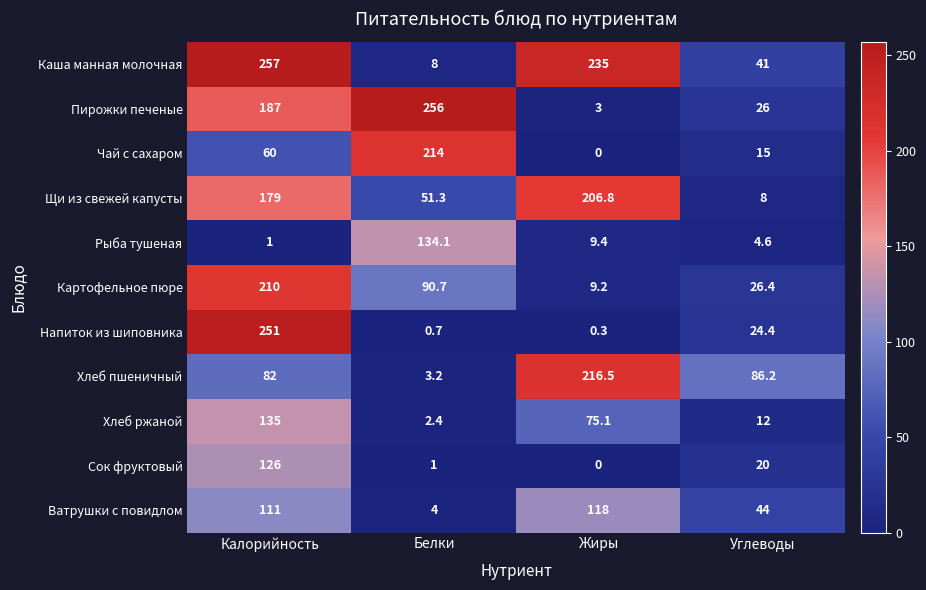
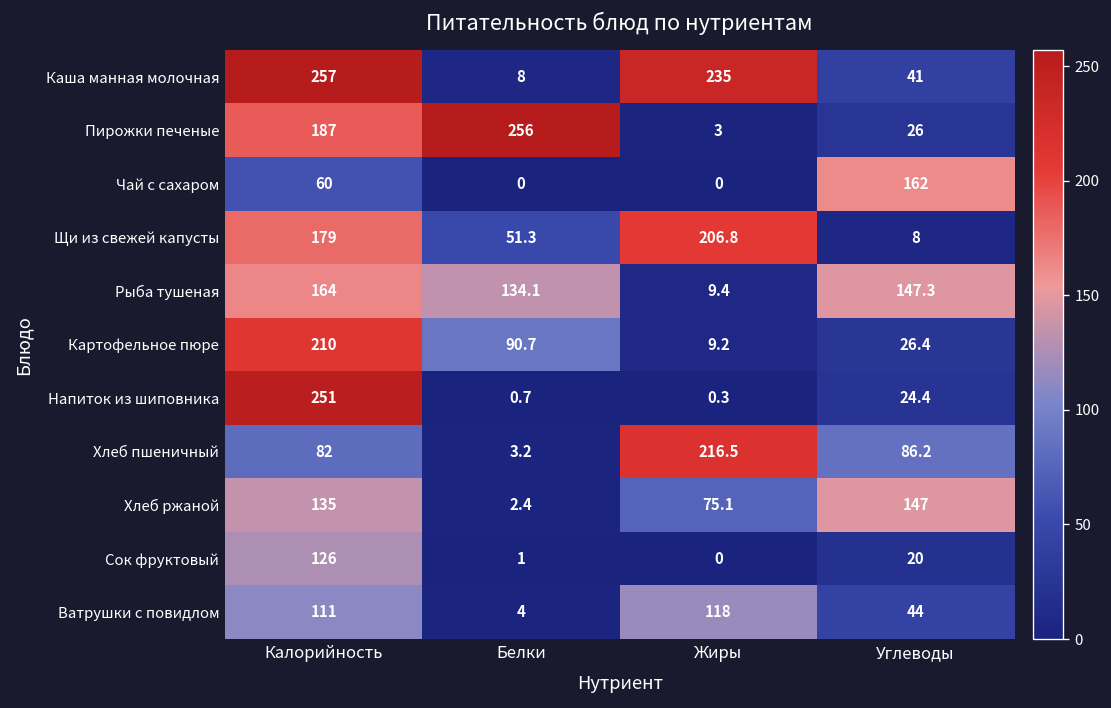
Чай с сахаром, Белки: 214 -> 0
Чай с сахаром, Углеводы: 15 -> 162
Рыба тушеная, Калорийность: 1 -> 164
Рыба тушеная, Углеводы: 4.6 -> 147.3
Хлеб ржаной, Углеводы: 12 -> 147
